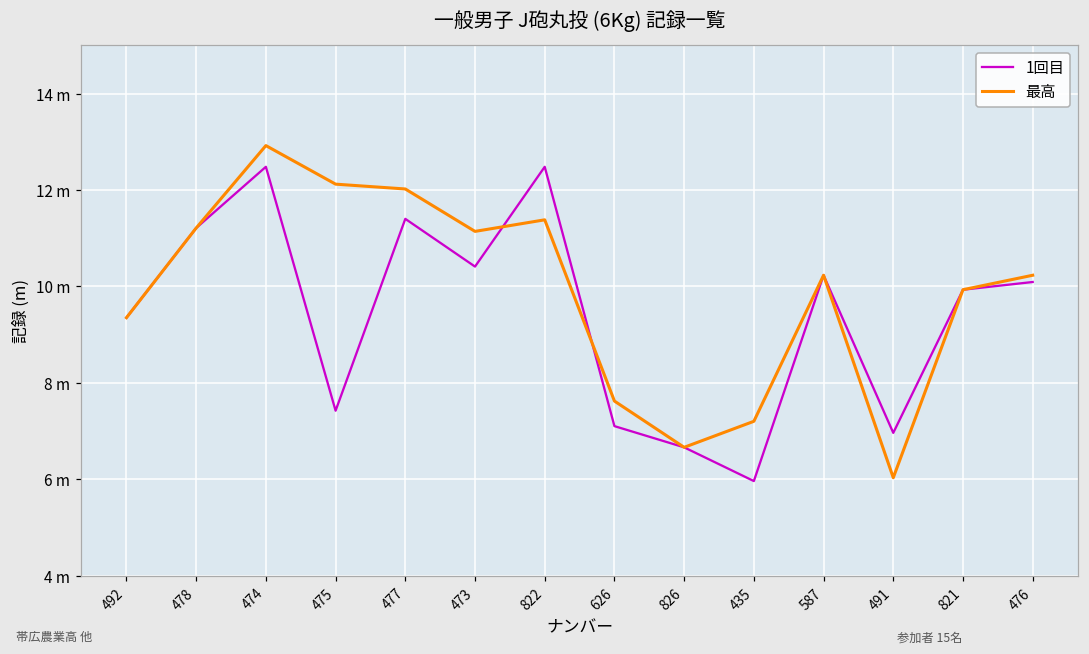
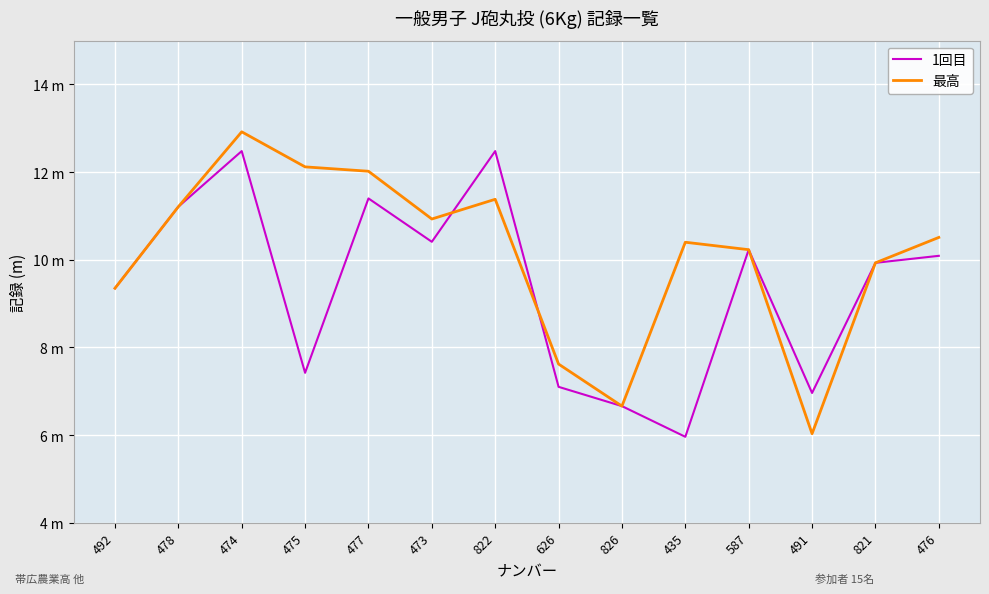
最高, 473: 11.1 m -> 10.9 m
最高, 435: 7.2 m -> 10.4 m
最高, 476: 10.2 m -> 10.5 m
